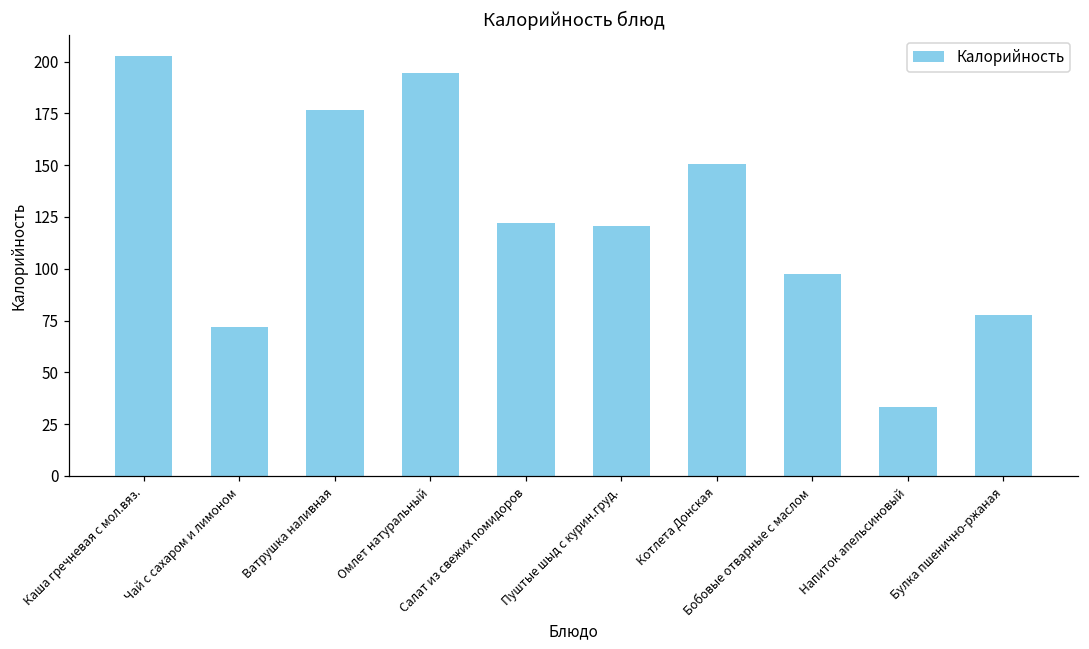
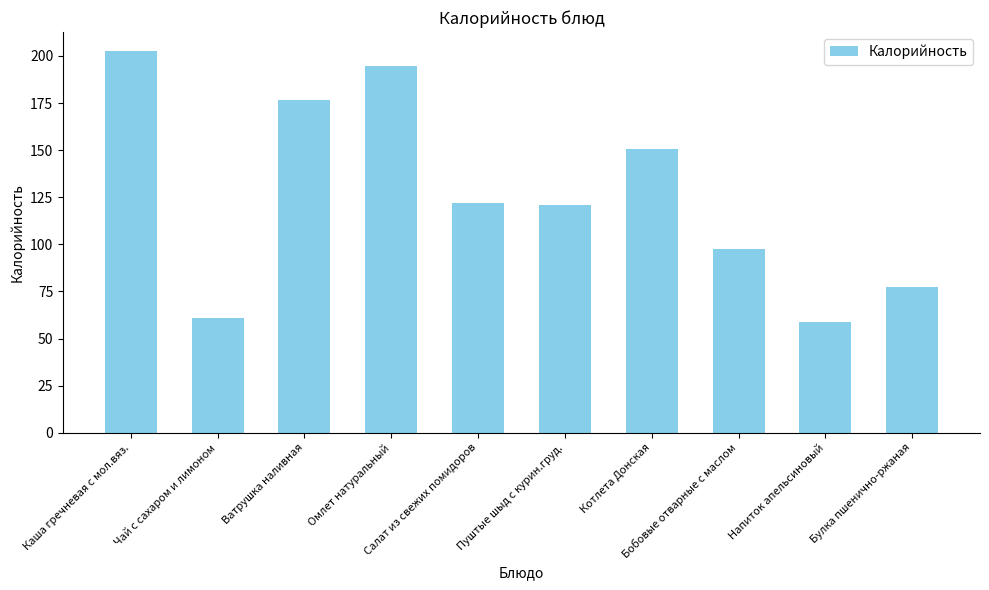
Чай с сахаром и лимоном: 72 -> 61
Напиток апельсиновый: 33 -> 59
